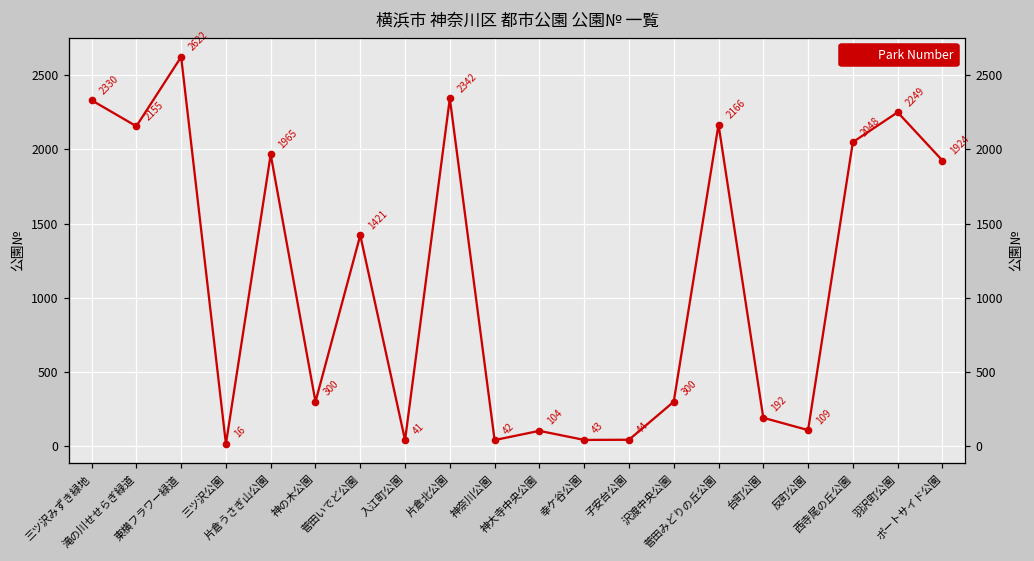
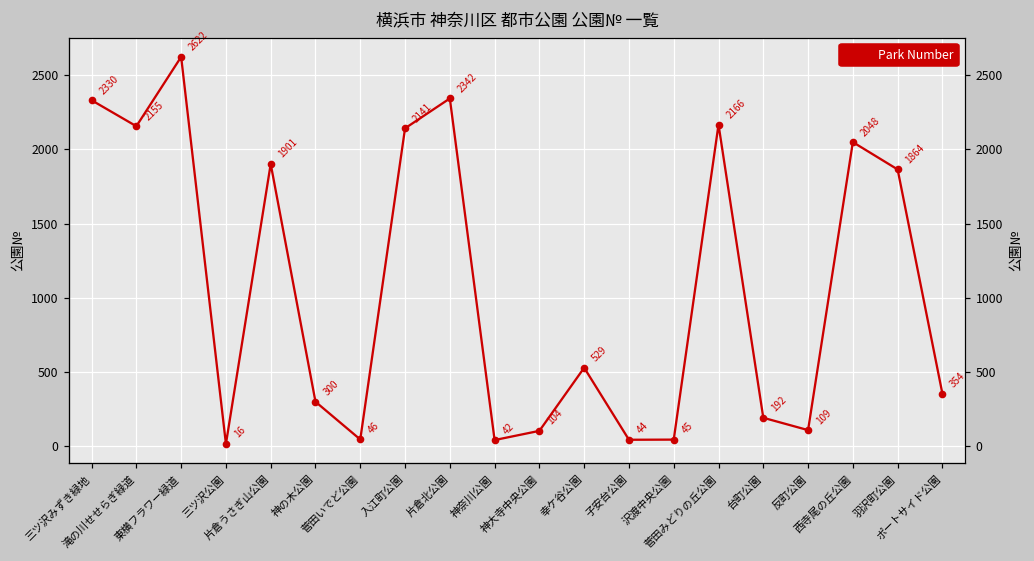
片倉うさぎ山公園: 1965 -> 1901
菅田いでど公園: 1421 -> 46
入江町公園: 41 -> 2141
幸ケ谷公園: 43 -> 529
沢渡中央公園: 300 -> 45
羽沢町公園: 2249 -> 1864
ポートサイド公園: 1924 -> 354
